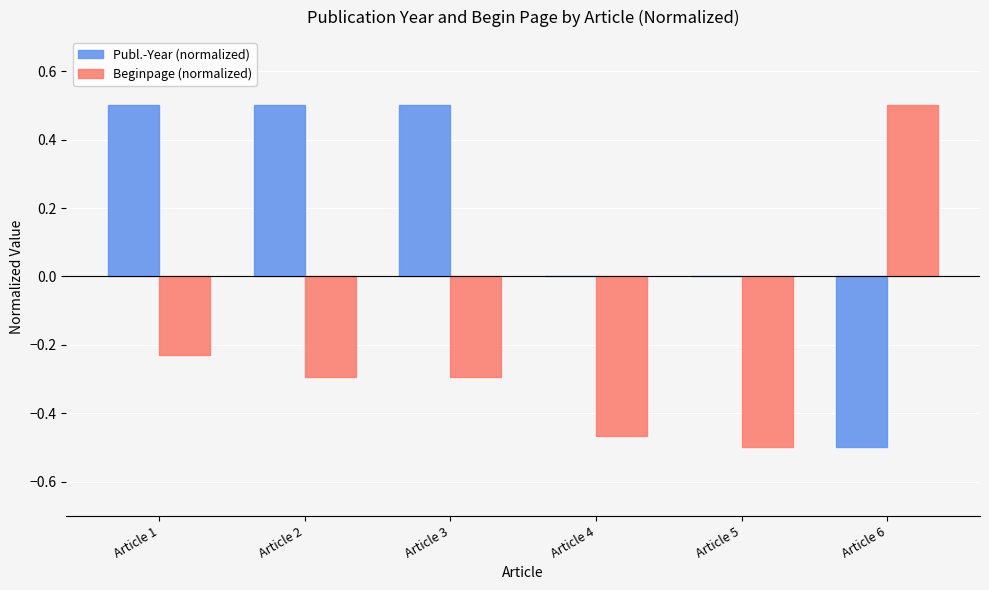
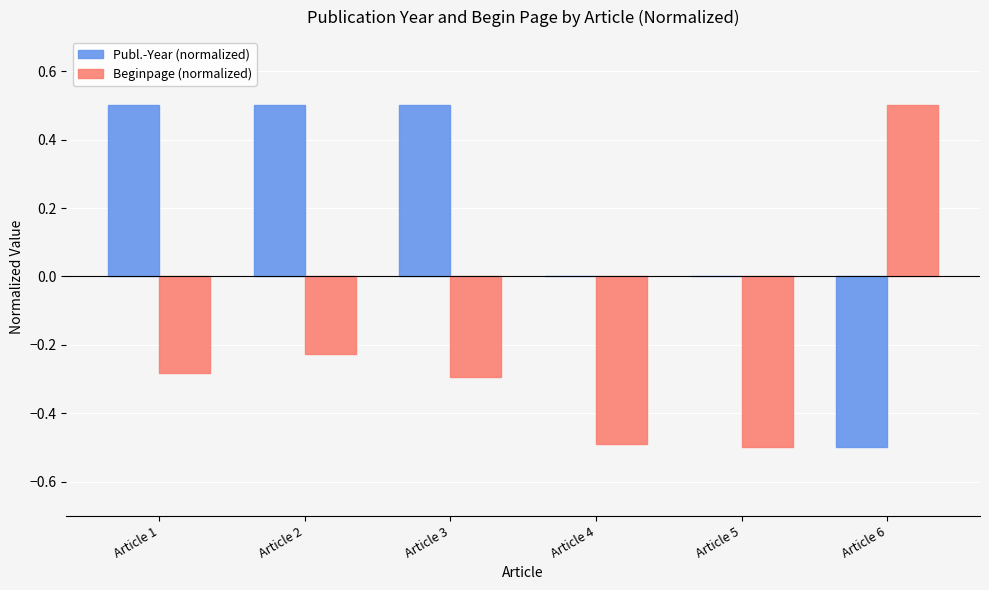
Beginpage (normalized), Article 1: -0.23 -> -0.28
Beginpage (normalized), Article 2: -0.29 -> -0.23
Beginpage (normalized), Article 4: -0.47 -> -0.49
